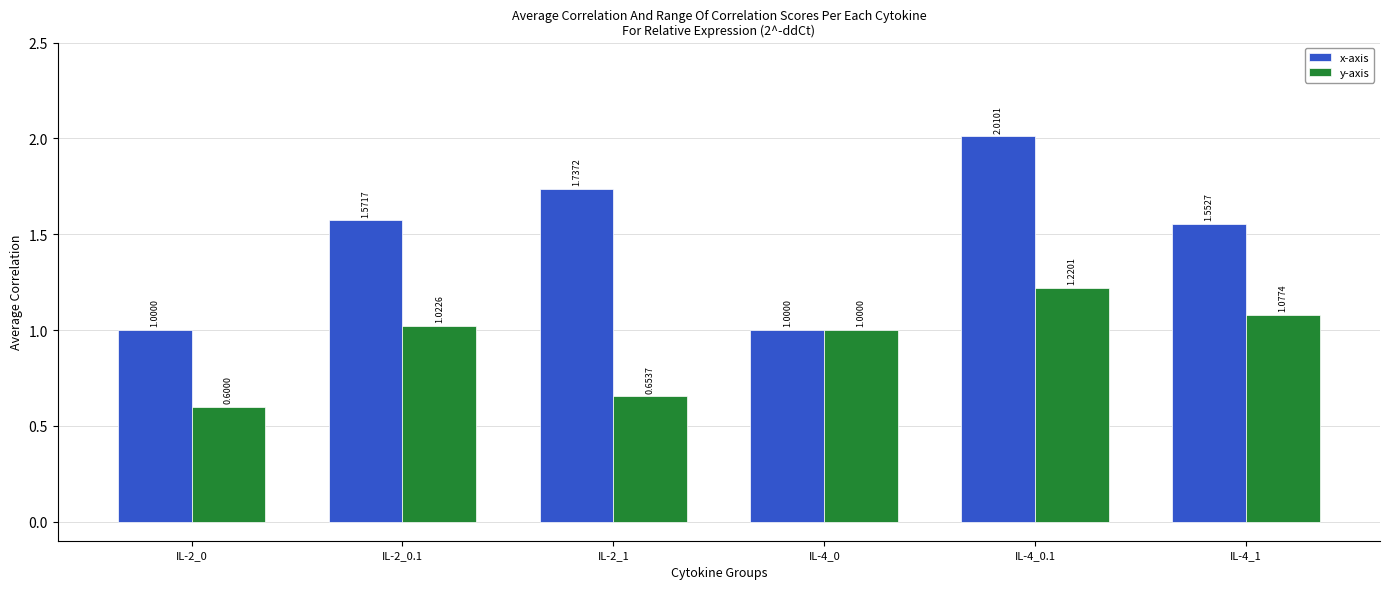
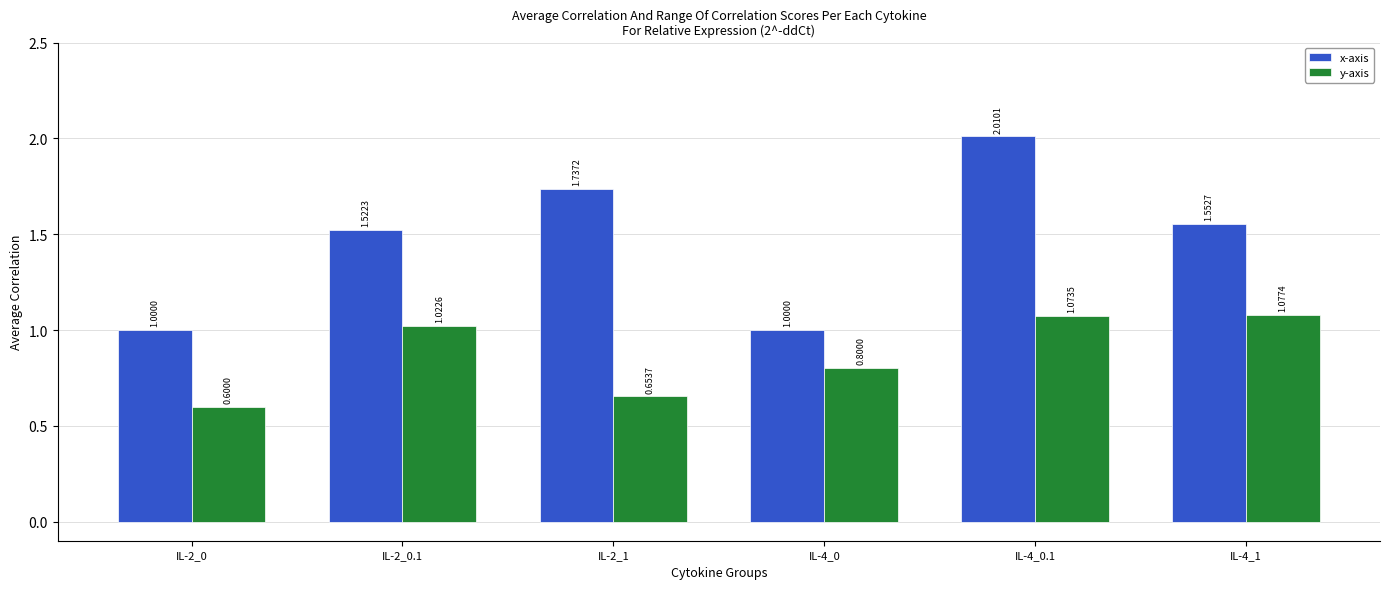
x-axis, IL-2_0.1: 1.5717 -> 1.5223
y-axis, IL-4_0: 1.0000 -> 0.8000
y-axis, IL-4_0.1: 1.2201 -> 1.0735
